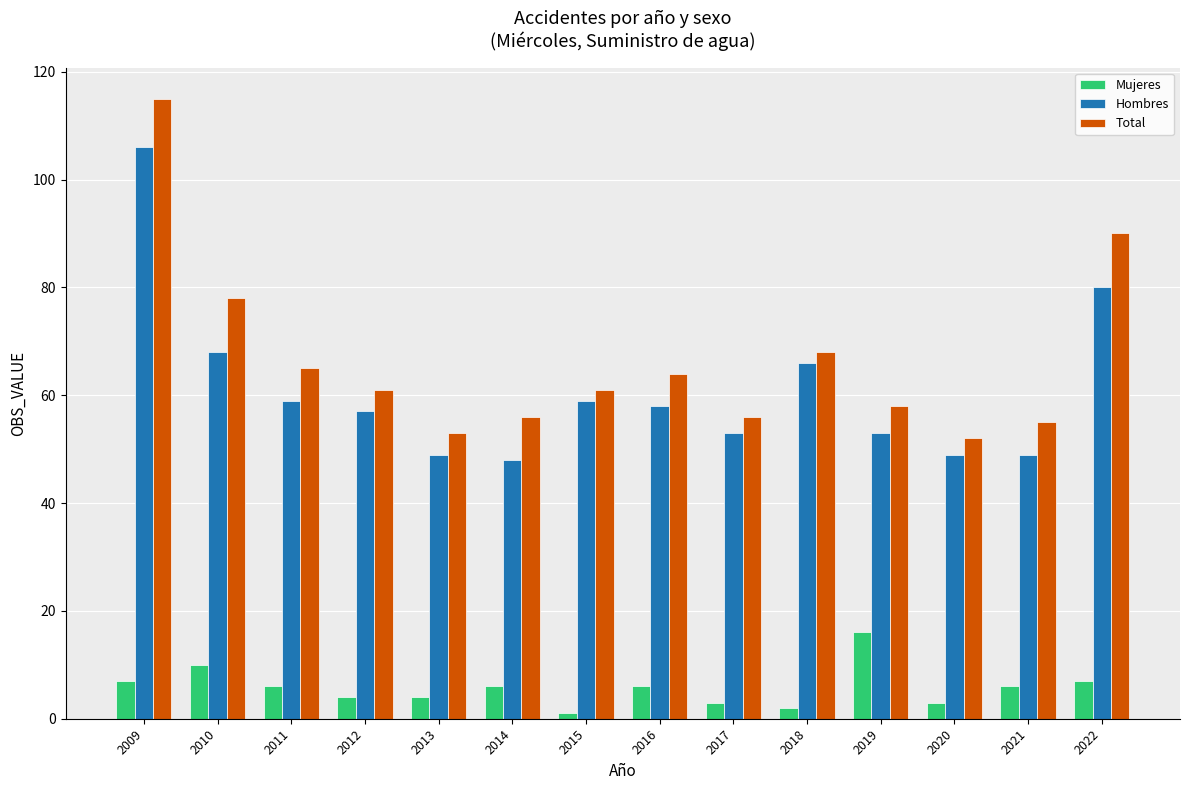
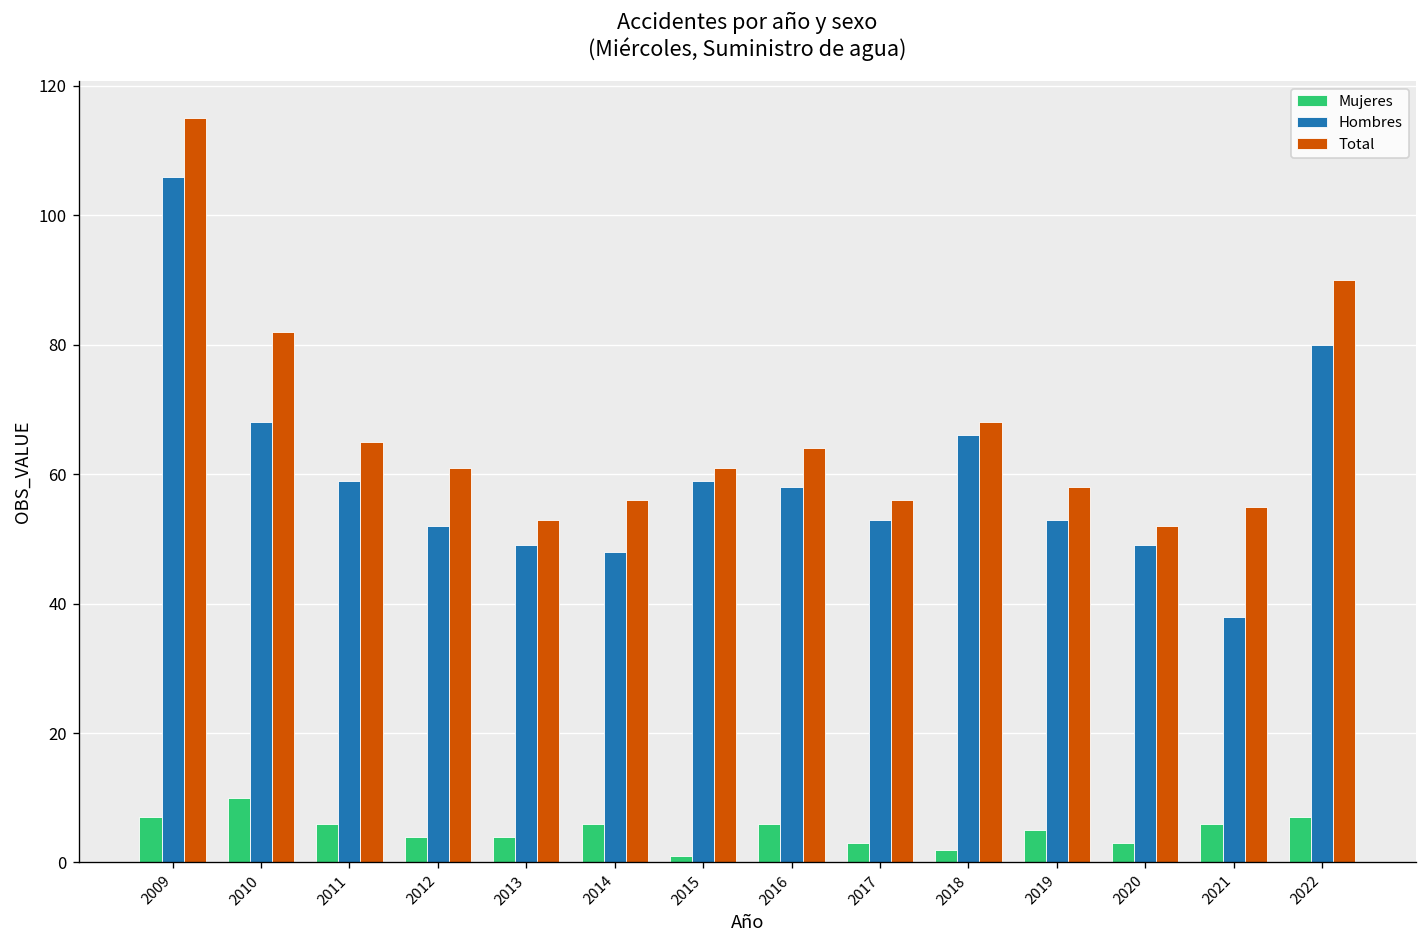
Total, 2010: 78 -> 82
Hombres, 2012: 57 -> 52
Mujeres, 2019: 16 -> 5
Hombres, 2021: 49 -> 38
